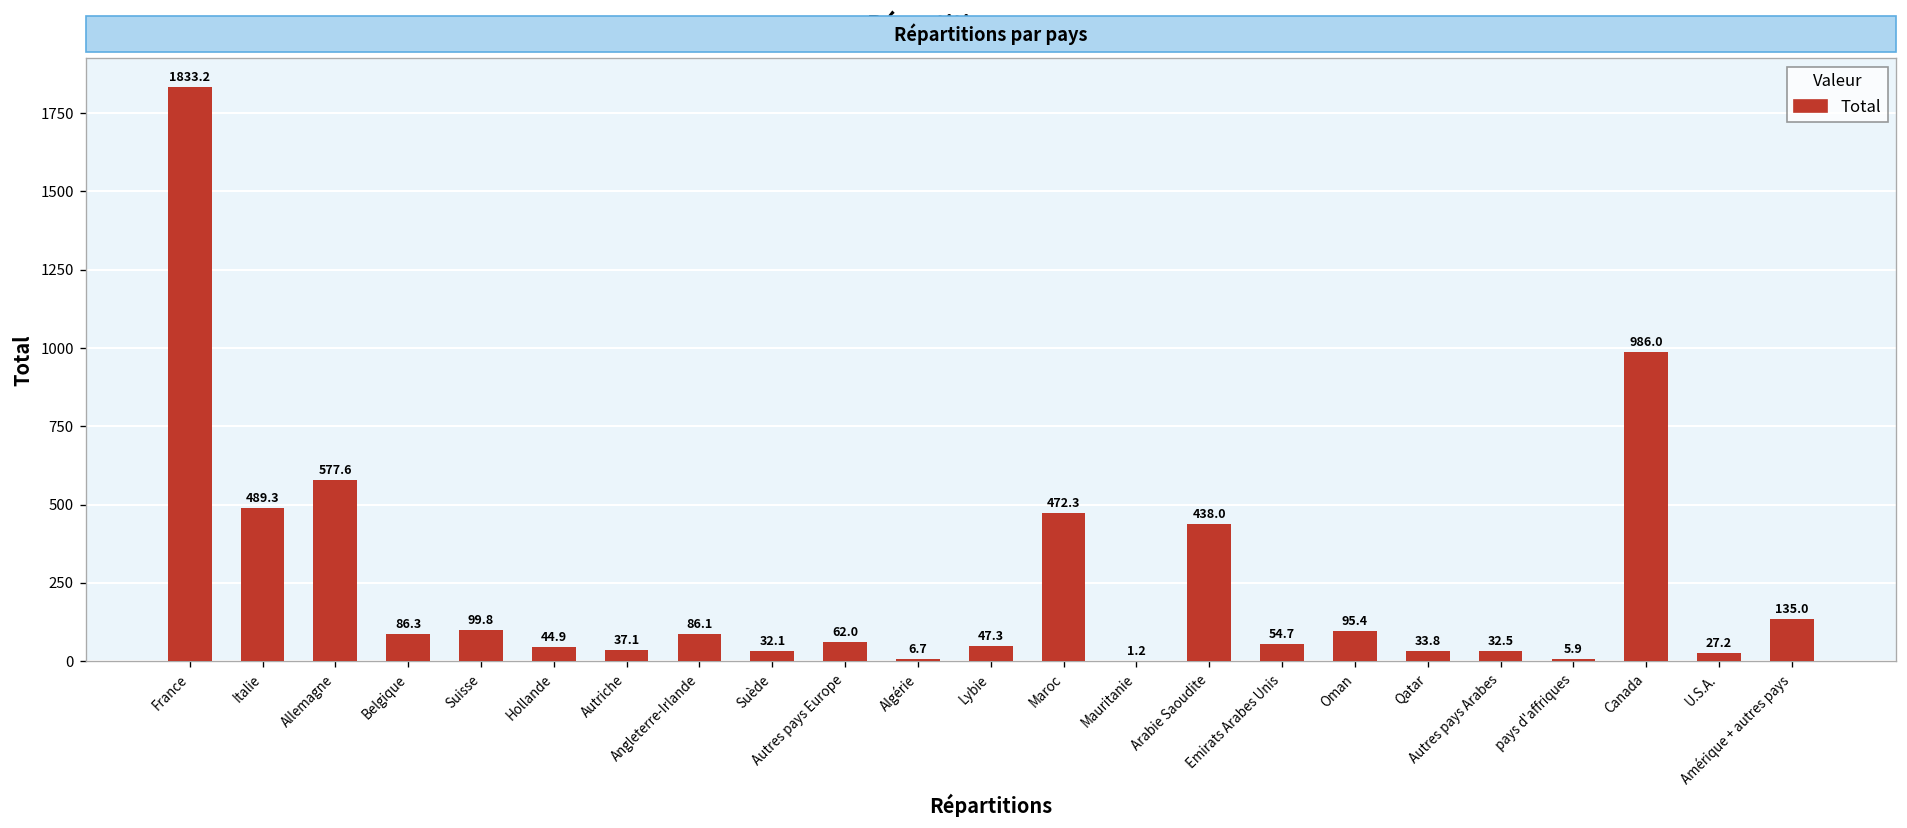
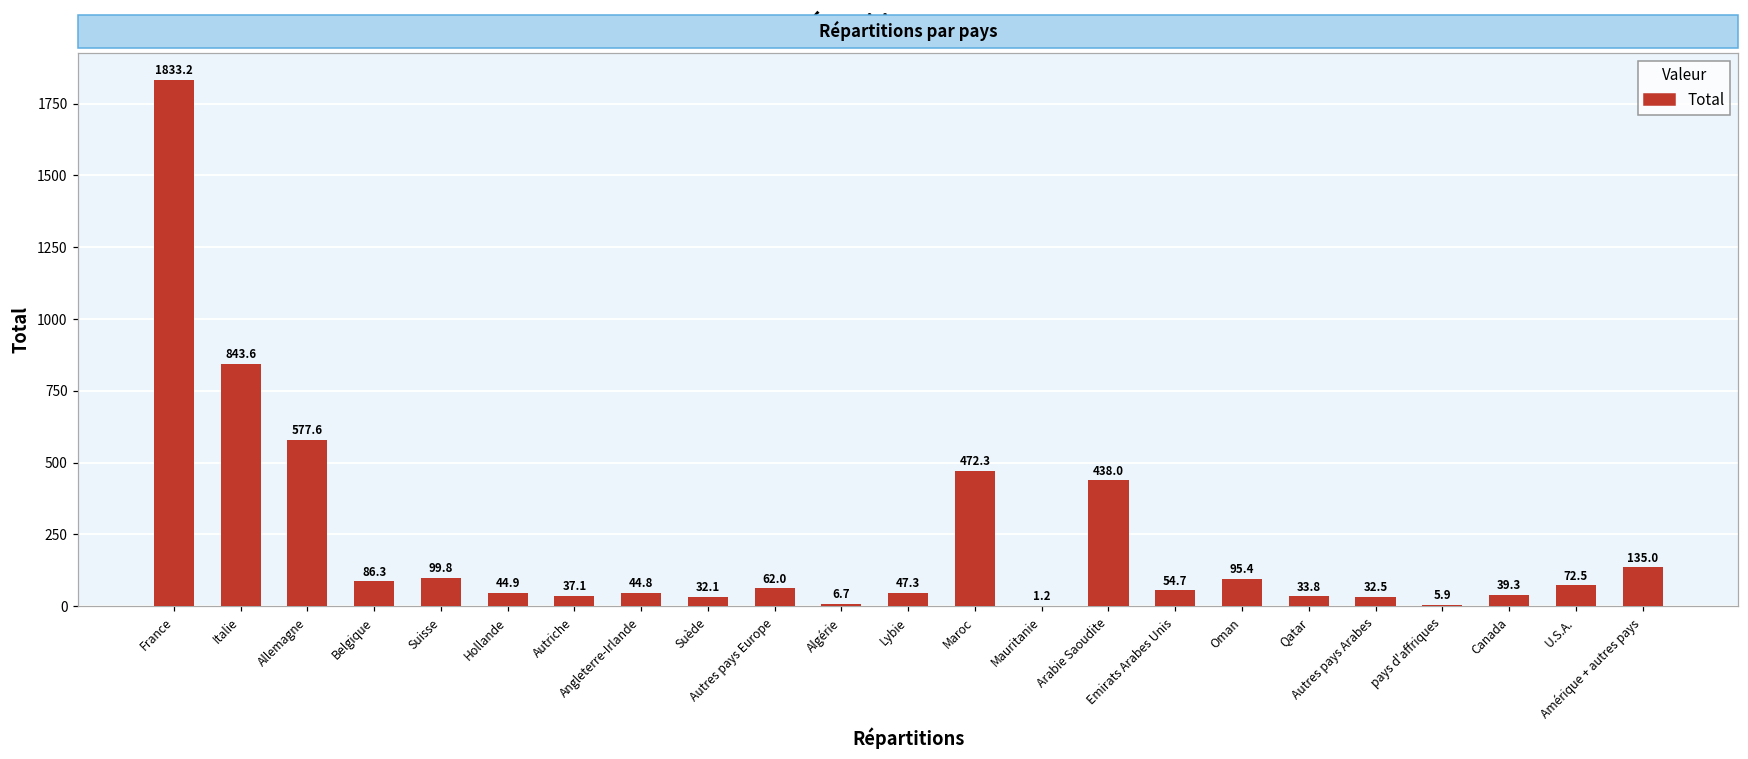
Italie: 489.3 -> 843.6
Angleterre-Irlande: 86.1 -> 44.8
Canada: 986.0 -> 39.3
U.S.A.: 27.2 -> 72.5
